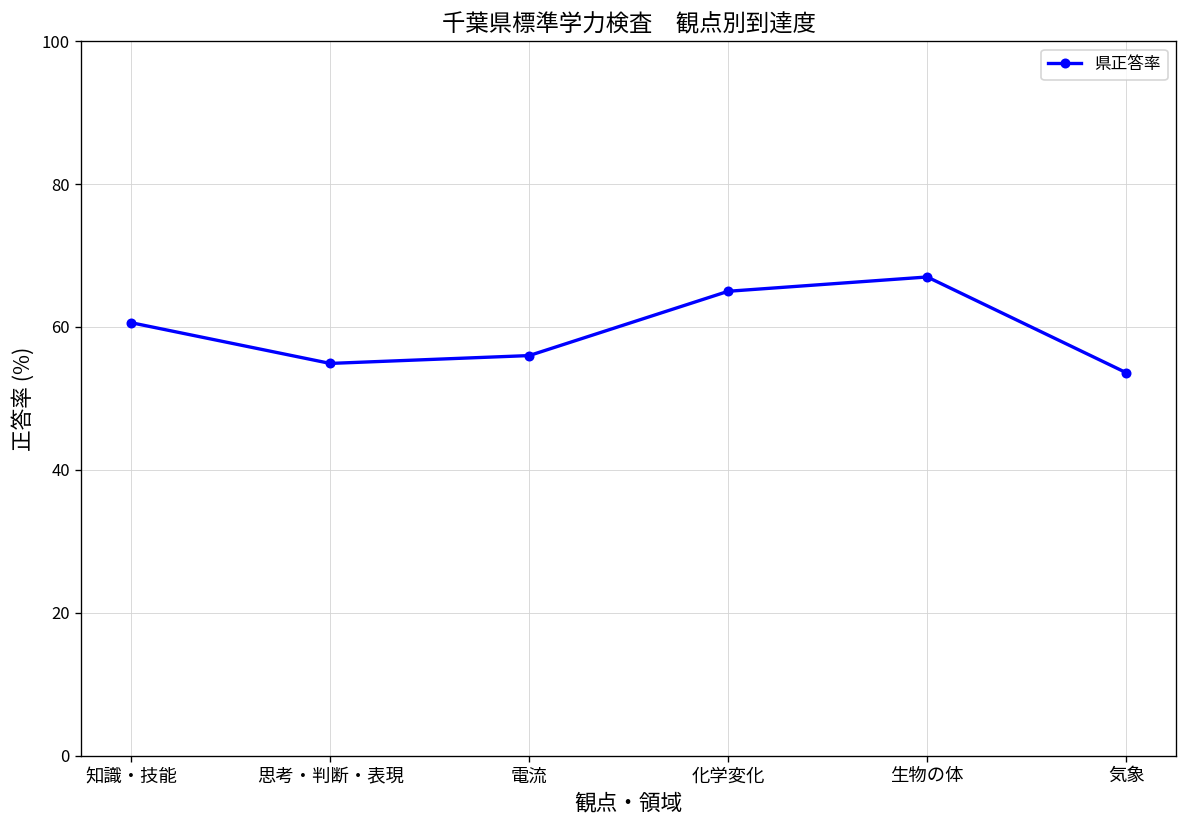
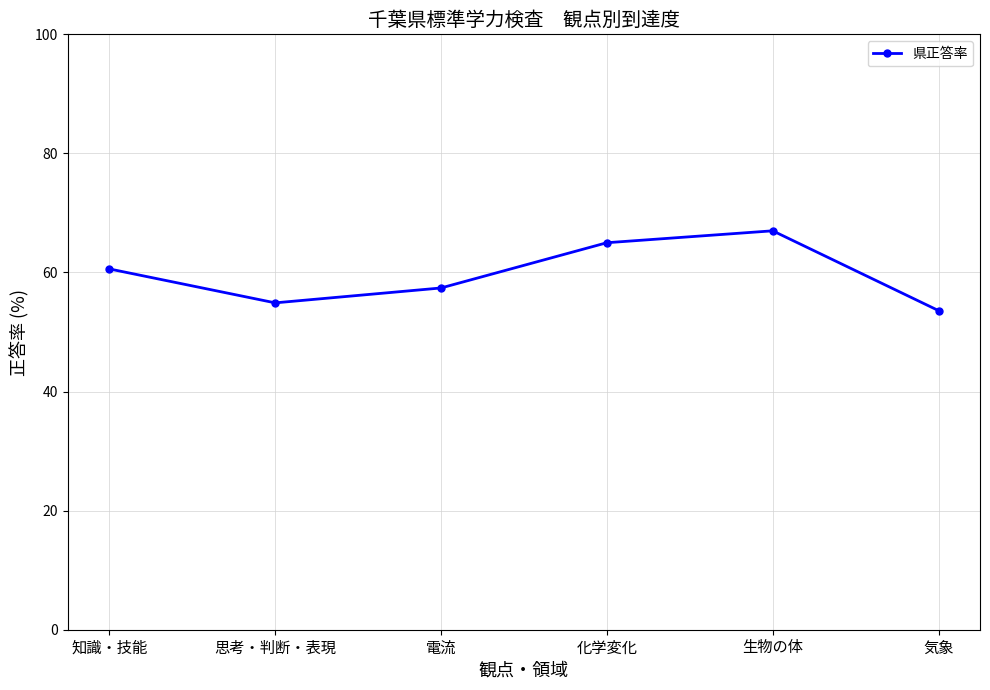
電流: 56 -> 57
